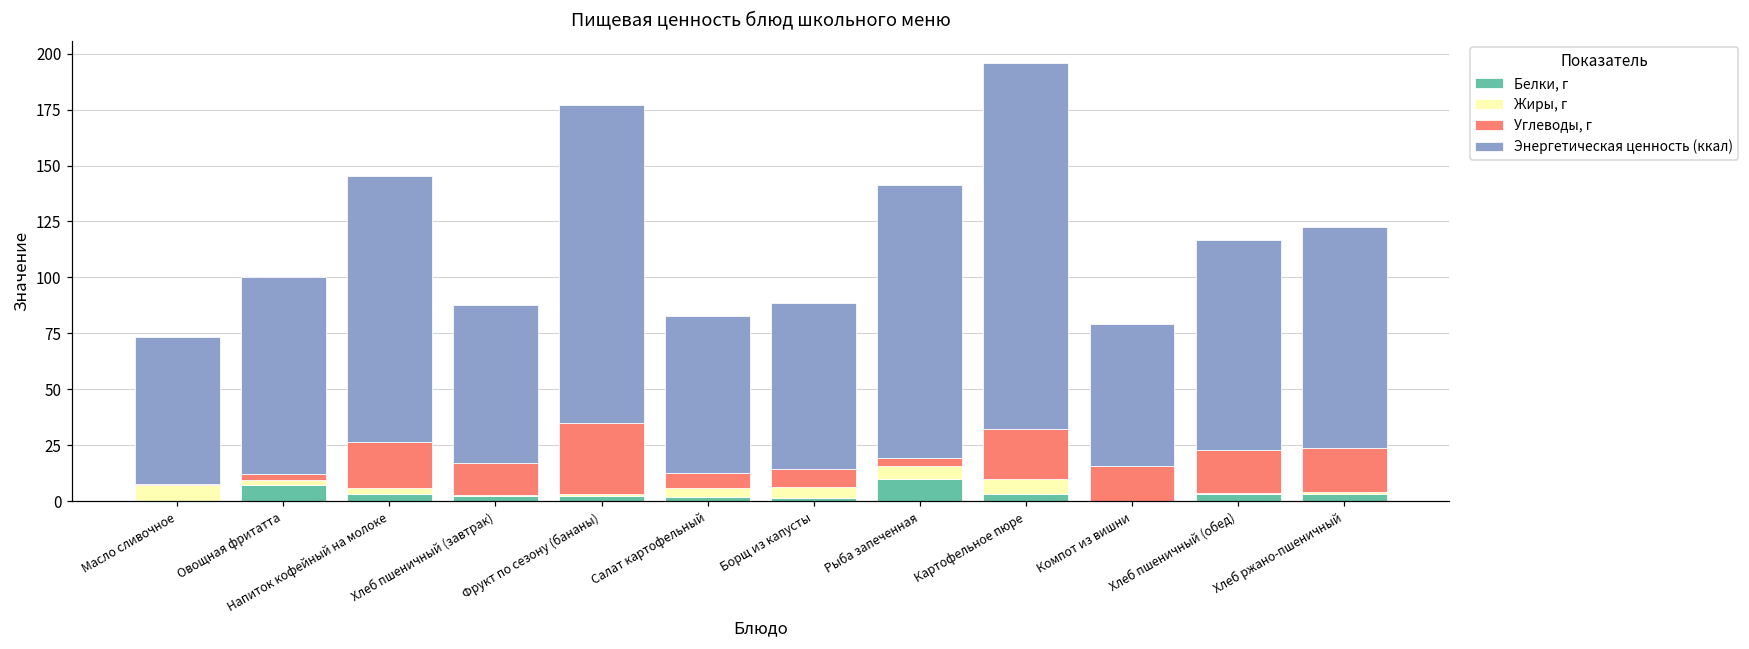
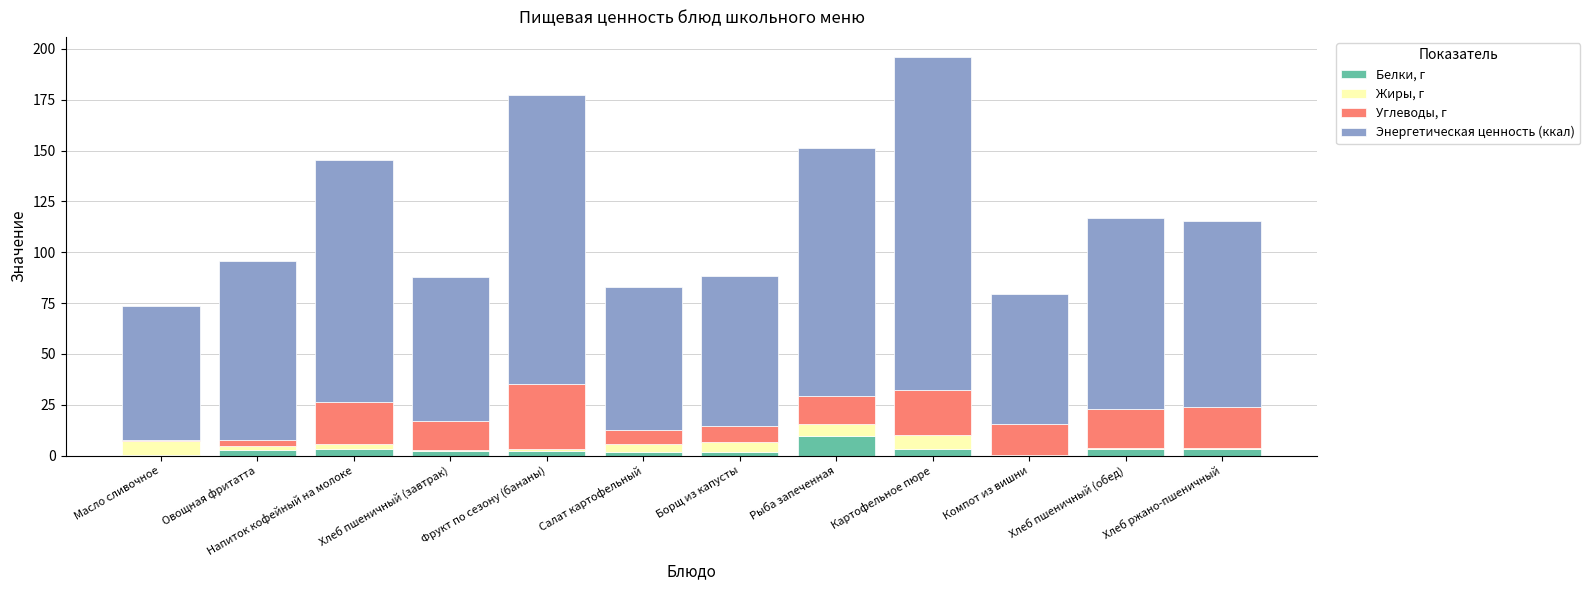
Белки, г, Овощная фритатта: 7 -> 3
Углеводы, г, Рыба запеченная: 4 -> 14
Энергетическая ценность (ккал), Хлеб ржано-пшеничный: 99 -> 91
